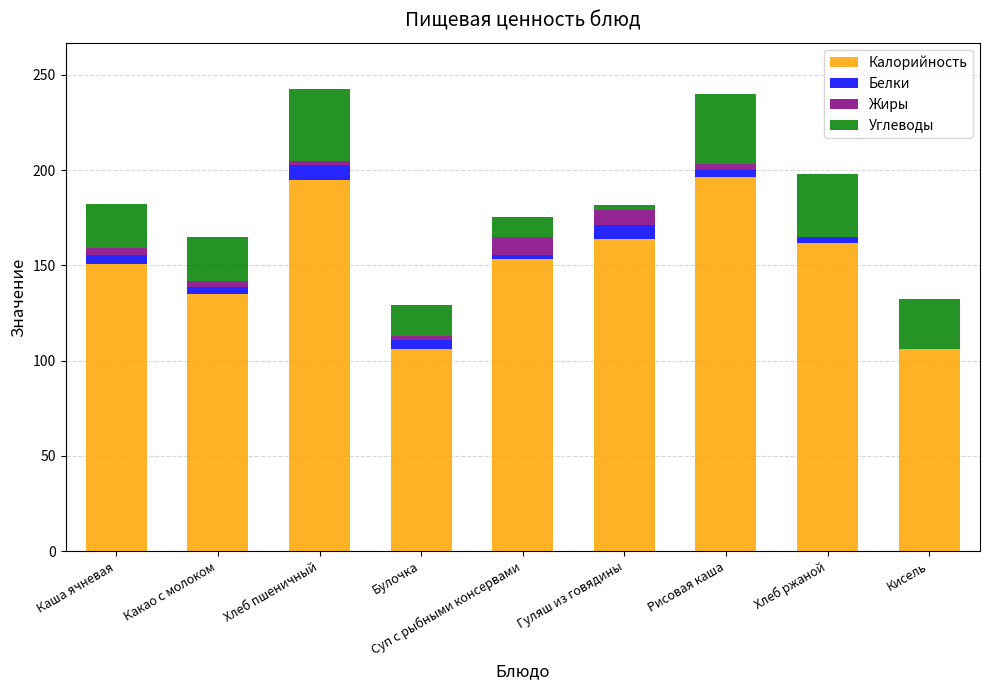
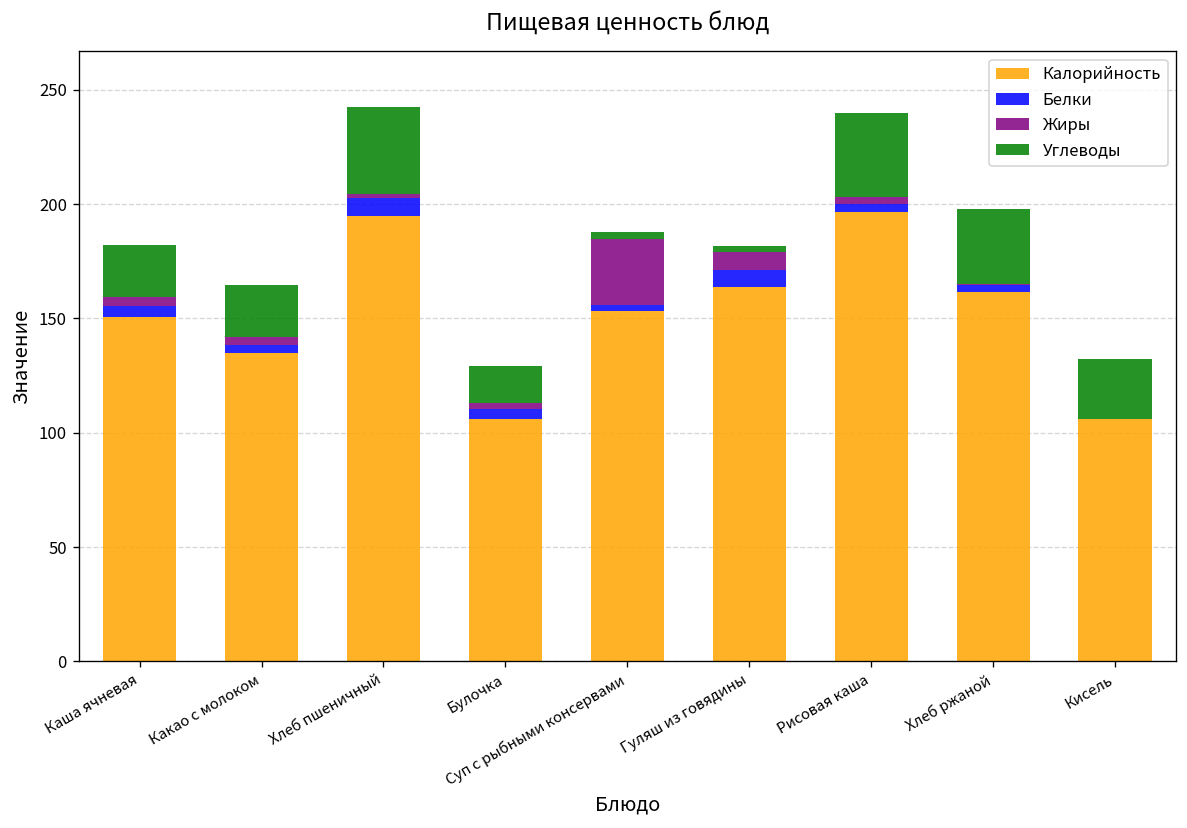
Жиры, Суп с рыбными консервами: 9 -> 29
Углеводы, Суп с рыбными консервами: 11 -> 3
